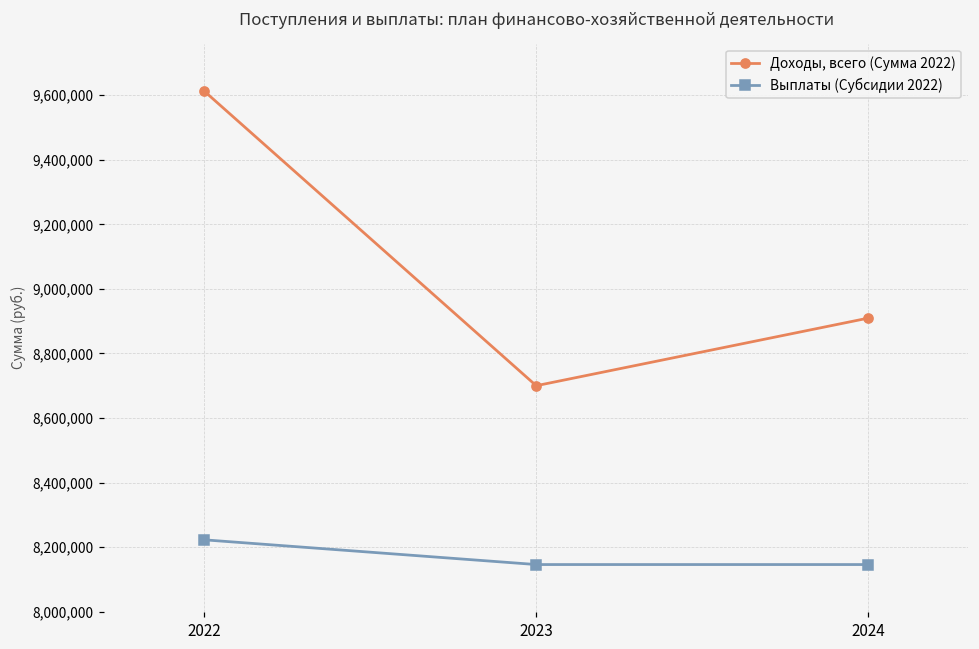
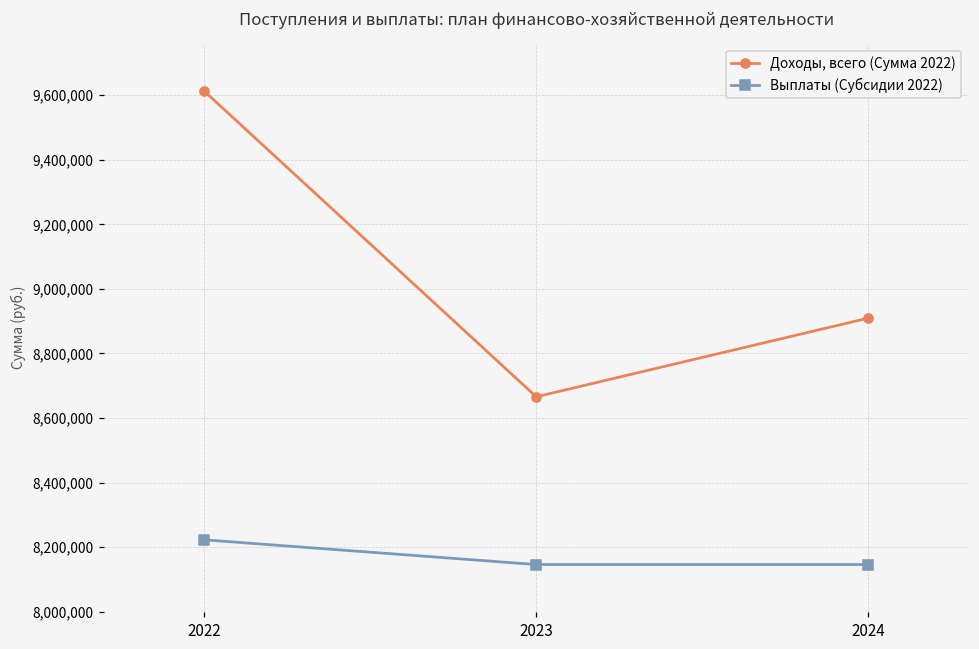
Доходы, всего (Сумма 2022), 2023: 8,700,000 -> 8,670,000
